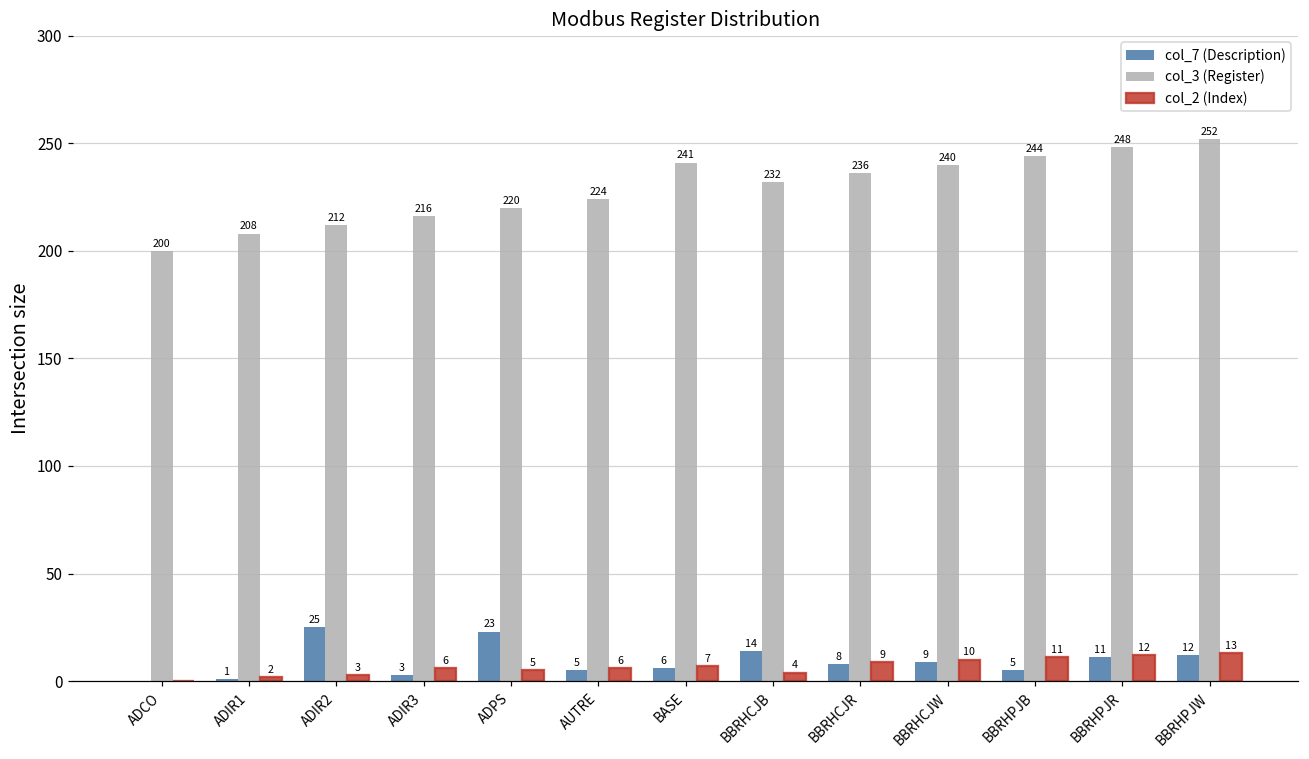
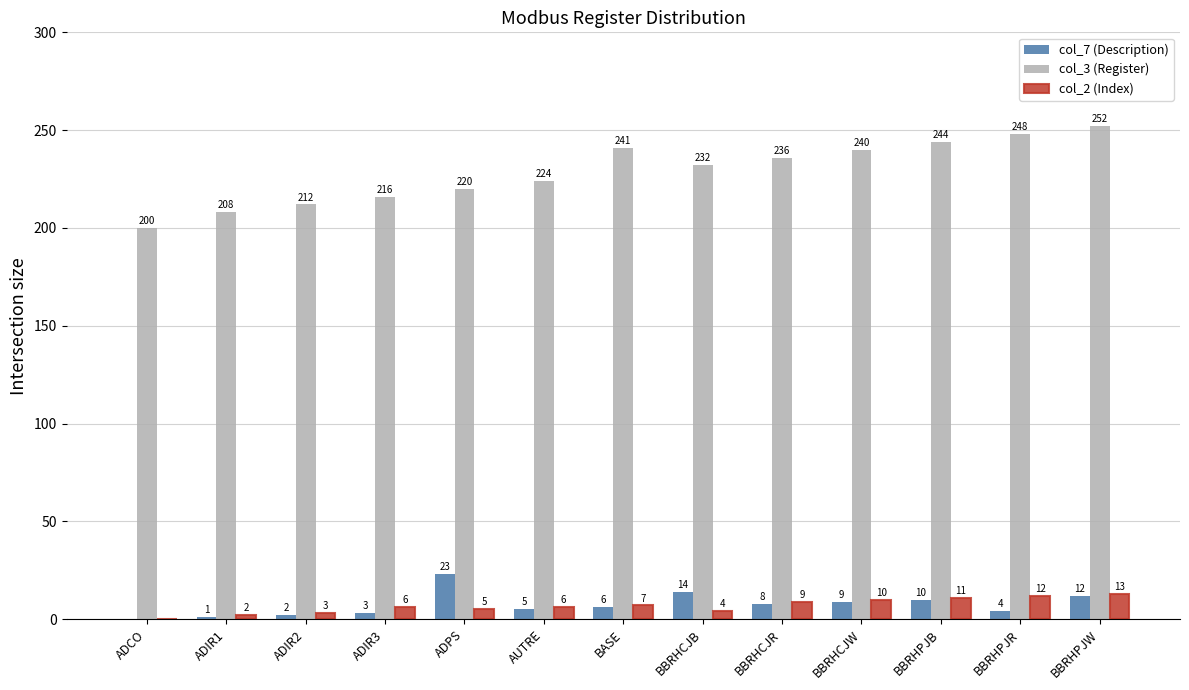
col_7 (Description), ADIR2: 25 -> 2
col_7 (Description), BBRHPJB: 5 -> 10
col_7 (Description), BBRHPJR: 11 -> 4
